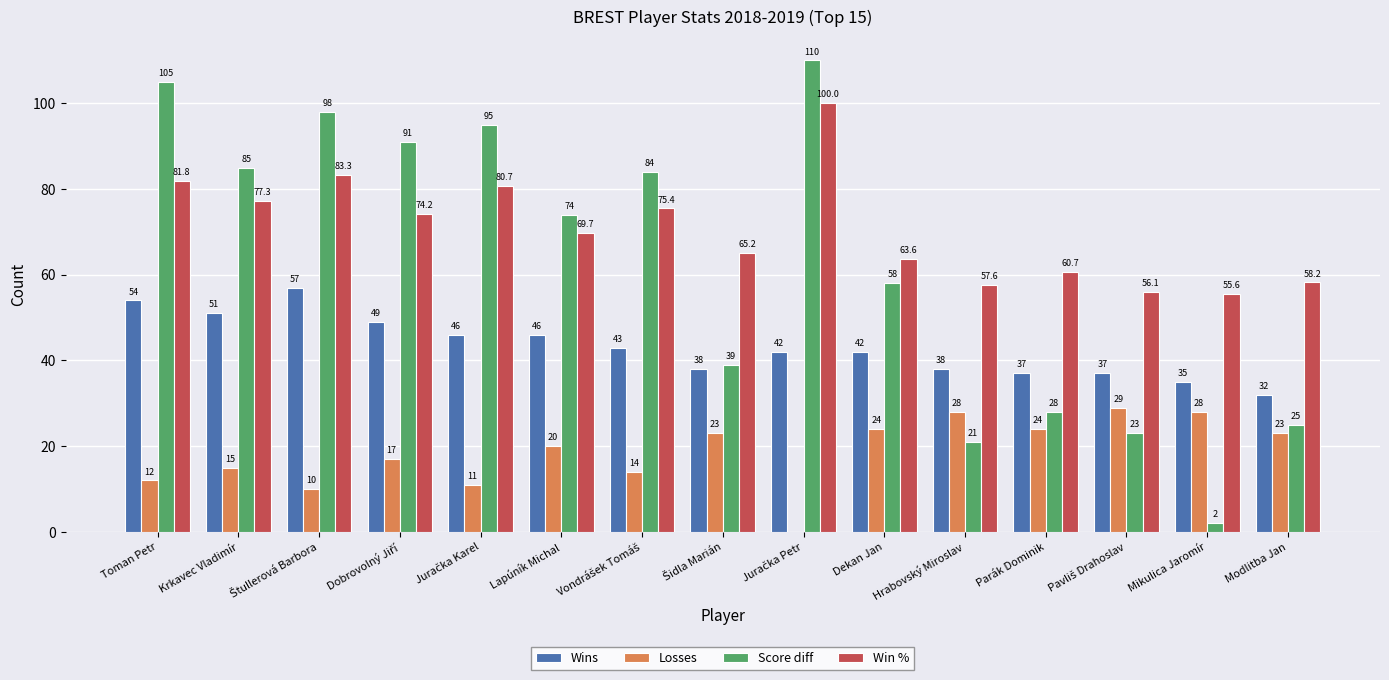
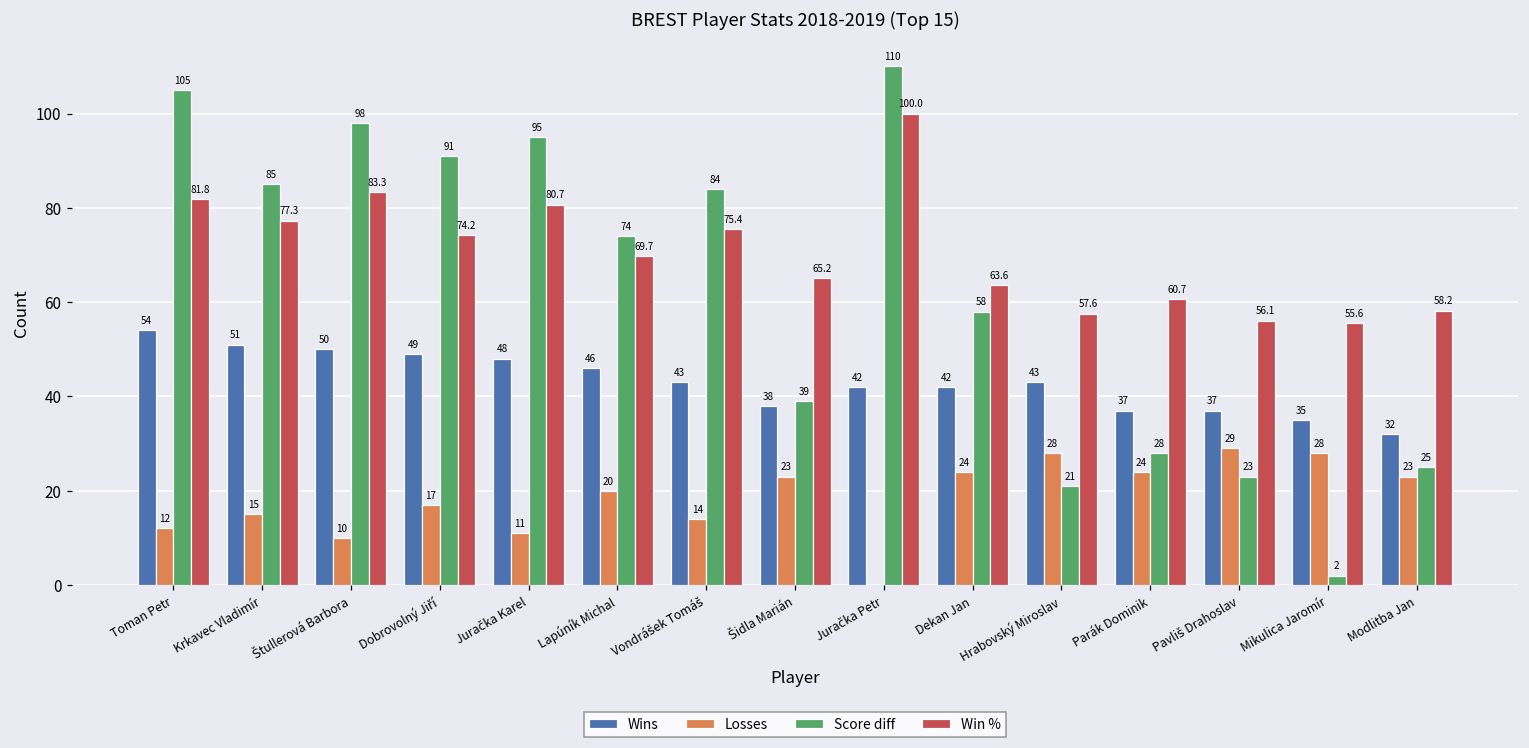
Wins, Štullerová Barbora: 57 -> 50
Wins, Juračka Karel: 46 -> 48
Wins, Hrabovský Miroslav: 38 -> 43
